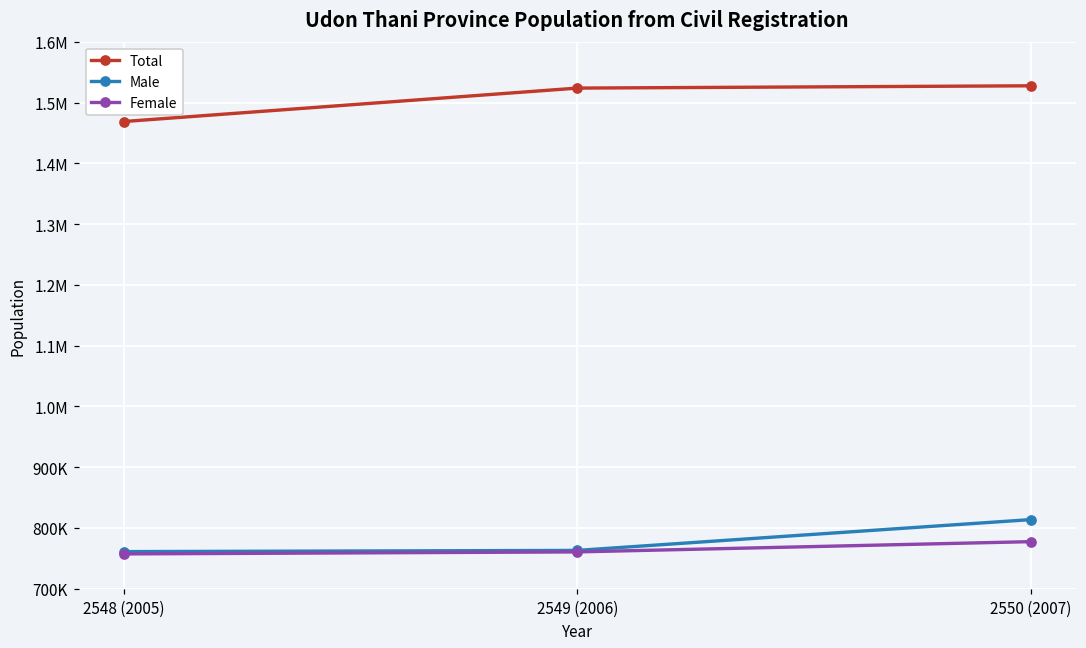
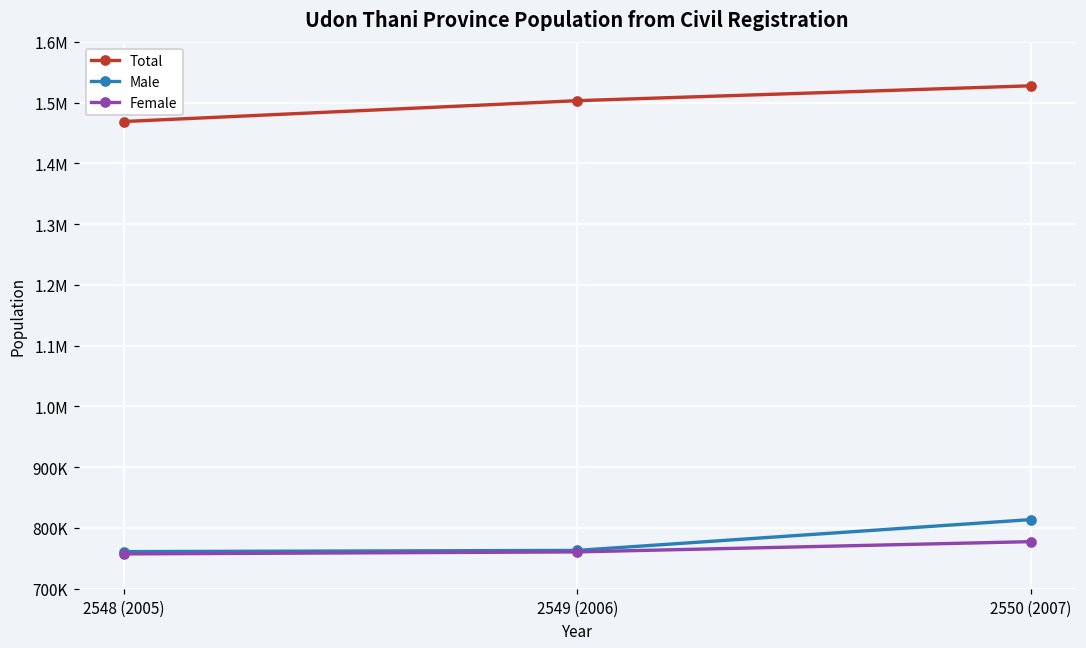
Total, 2549 (2006): 1520000 -> 1500000
